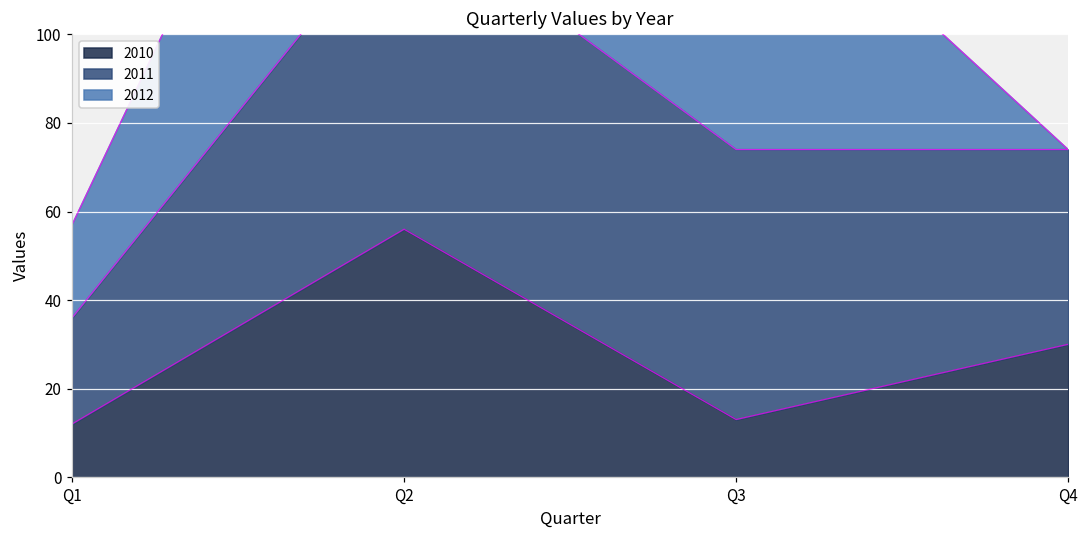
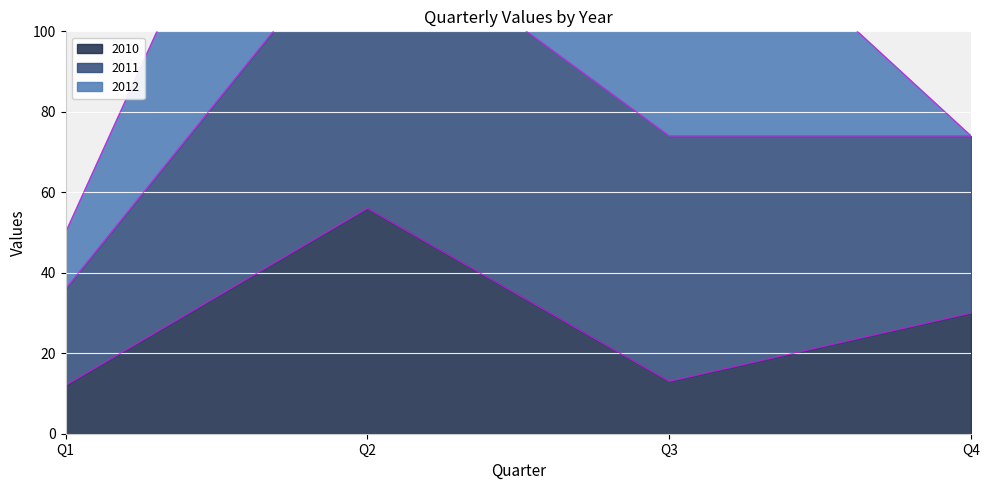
2012, Q1: 21 -> 14
